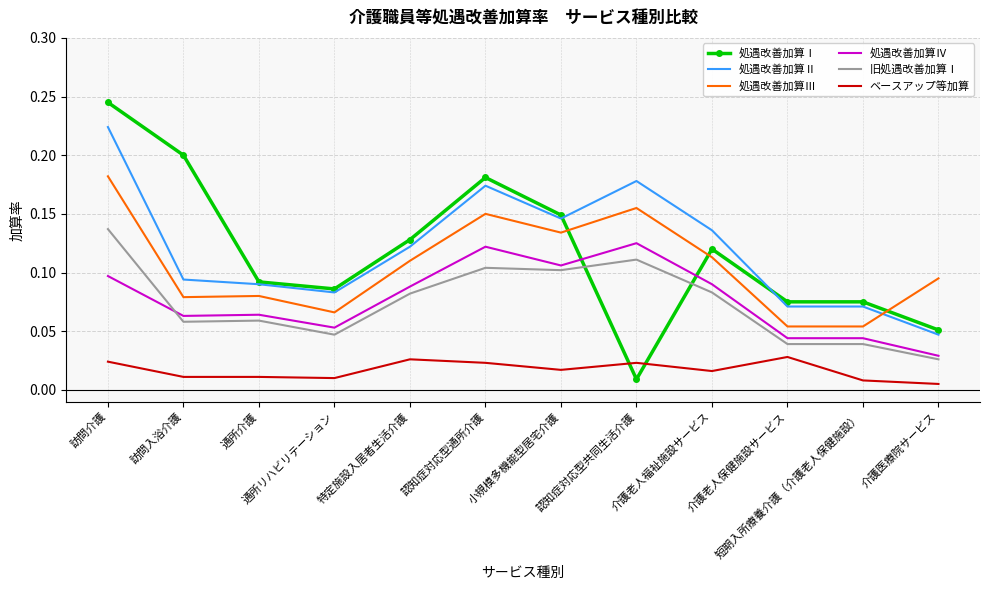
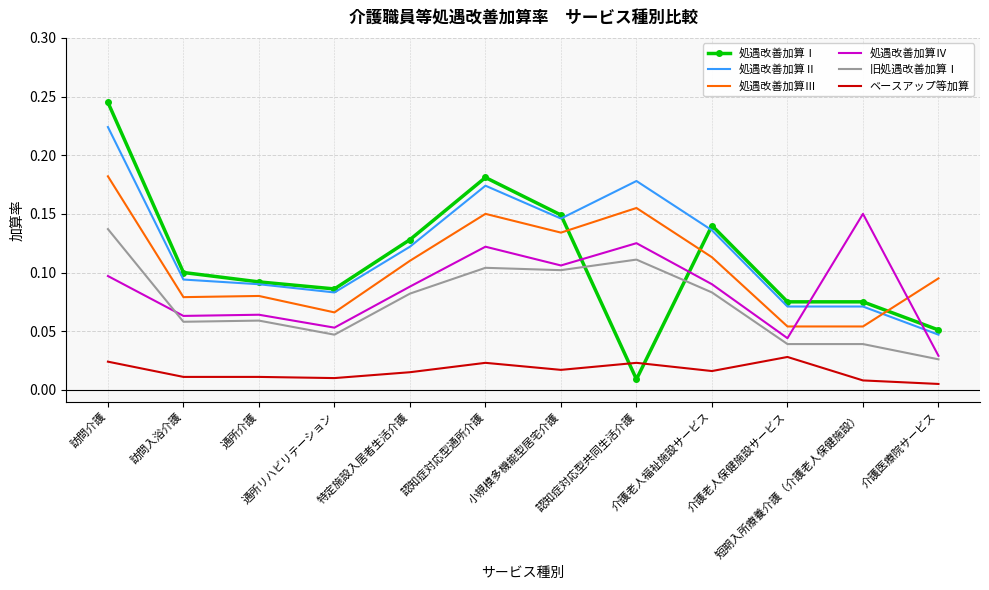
処遇改善加算Ⅰ, 訪問入浴介護: 0.2 -> 0.1
ベースアップ等加算, 特定施設入居者生活介護: 0.026 -> 0.015
処遇改善加算Ⅰ, 介護老人福祉施設サービス: 0.12 -> 0.14
処遇改善加算Ⅳ, 短期入所療養介護（介護老人保健施設）: 0.044 -> 0.150
